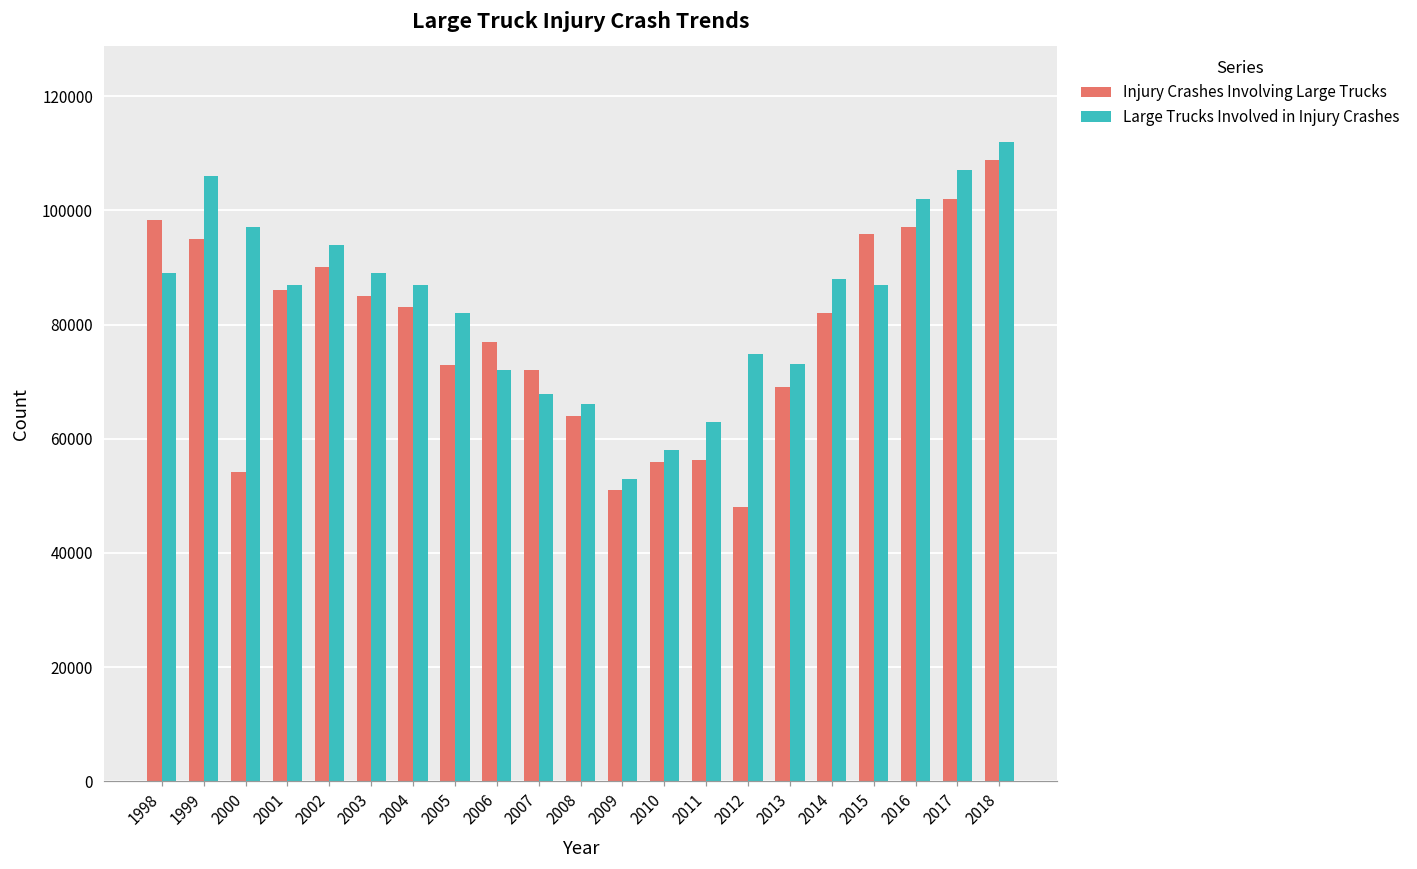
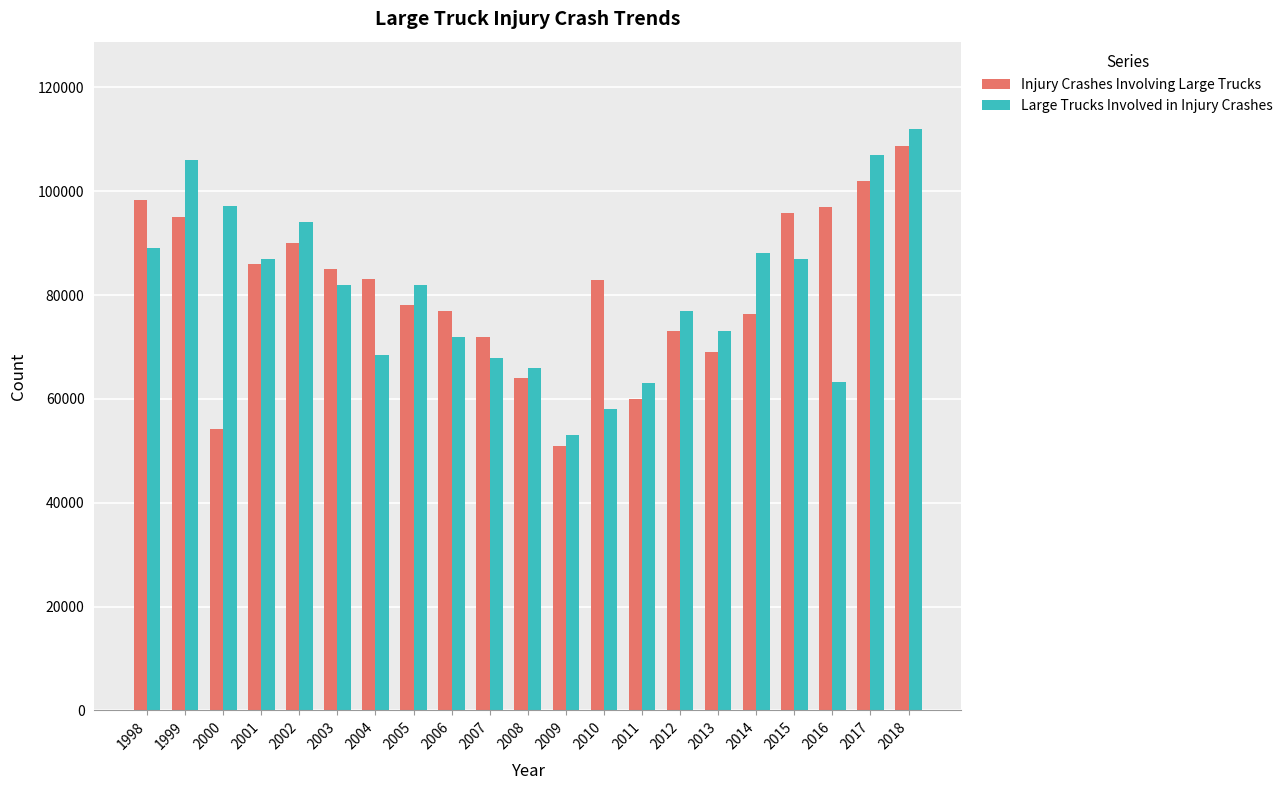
Large Trucks Involved in Injury Crashes, 2003: 89000 -> 82000
Large Trucks Involved in Injury Crashes, 2004: 87000 -> 68000
Injury Crashes Involving Large Trucks, 2005: 73000 -> 78000
Injury Crashes Involving Large Trucks, 2010: 56000 -> 83000
Injury Crashes Involving Large Trucks, 2011: 56000 -> 60000
Injury Crashes Involving Large Trucks, 2012: 48000 -> 73000
Large Trucks Involved in Injury Crashes, 2012: 75000 -> 77000
Injury Crashes Involving Large Trucks, 2014: 82000 -> 76000
Large Trucks Involved in Injury Crashes, 2016: 102000 -> 63000
